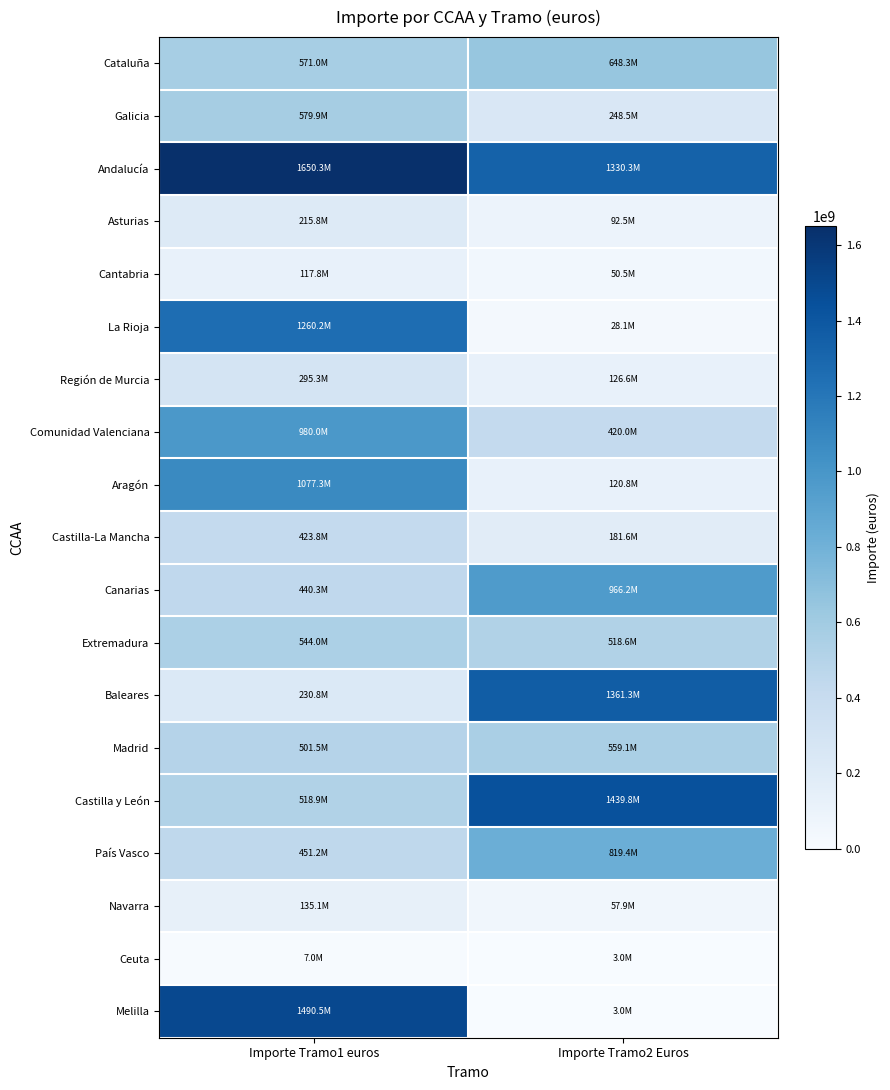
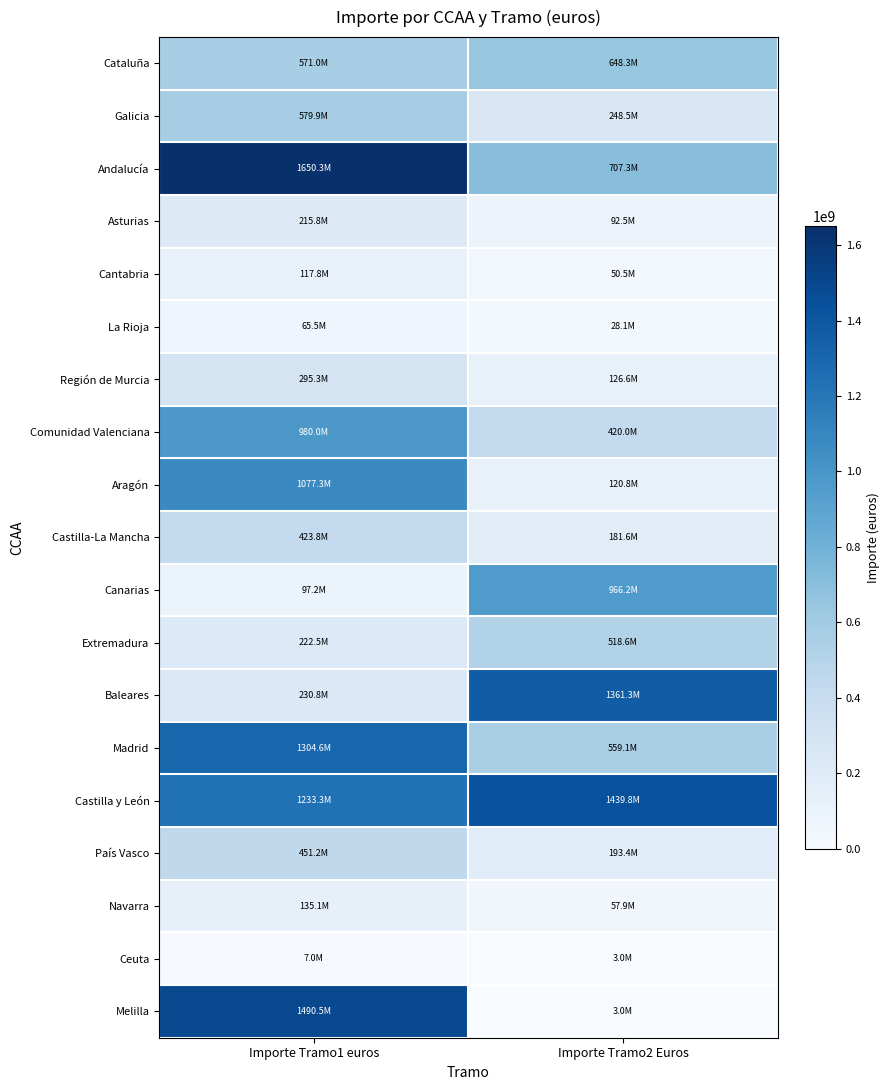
Andalucía, Importe Tramo2 Euros: 1330.3M -> 707.3M
La Rioja, Importe Tramo1 euros: 1260.2M -> 65.5M
Canarias, Importe Tramo1 euros: 440.3M -> 97.2M
Extremadura, Importe Tramo1 euros: 544.0M -> 222.5M
Madrid, Importe Tramo1 euros: 501.5M -> 1304.6M
Castilla y León, Importe Tramo1 euros: 518.9M -> 1233.3M
País Vasco, Importe Tramo2 Euros: 819.4M -> 193.4M
